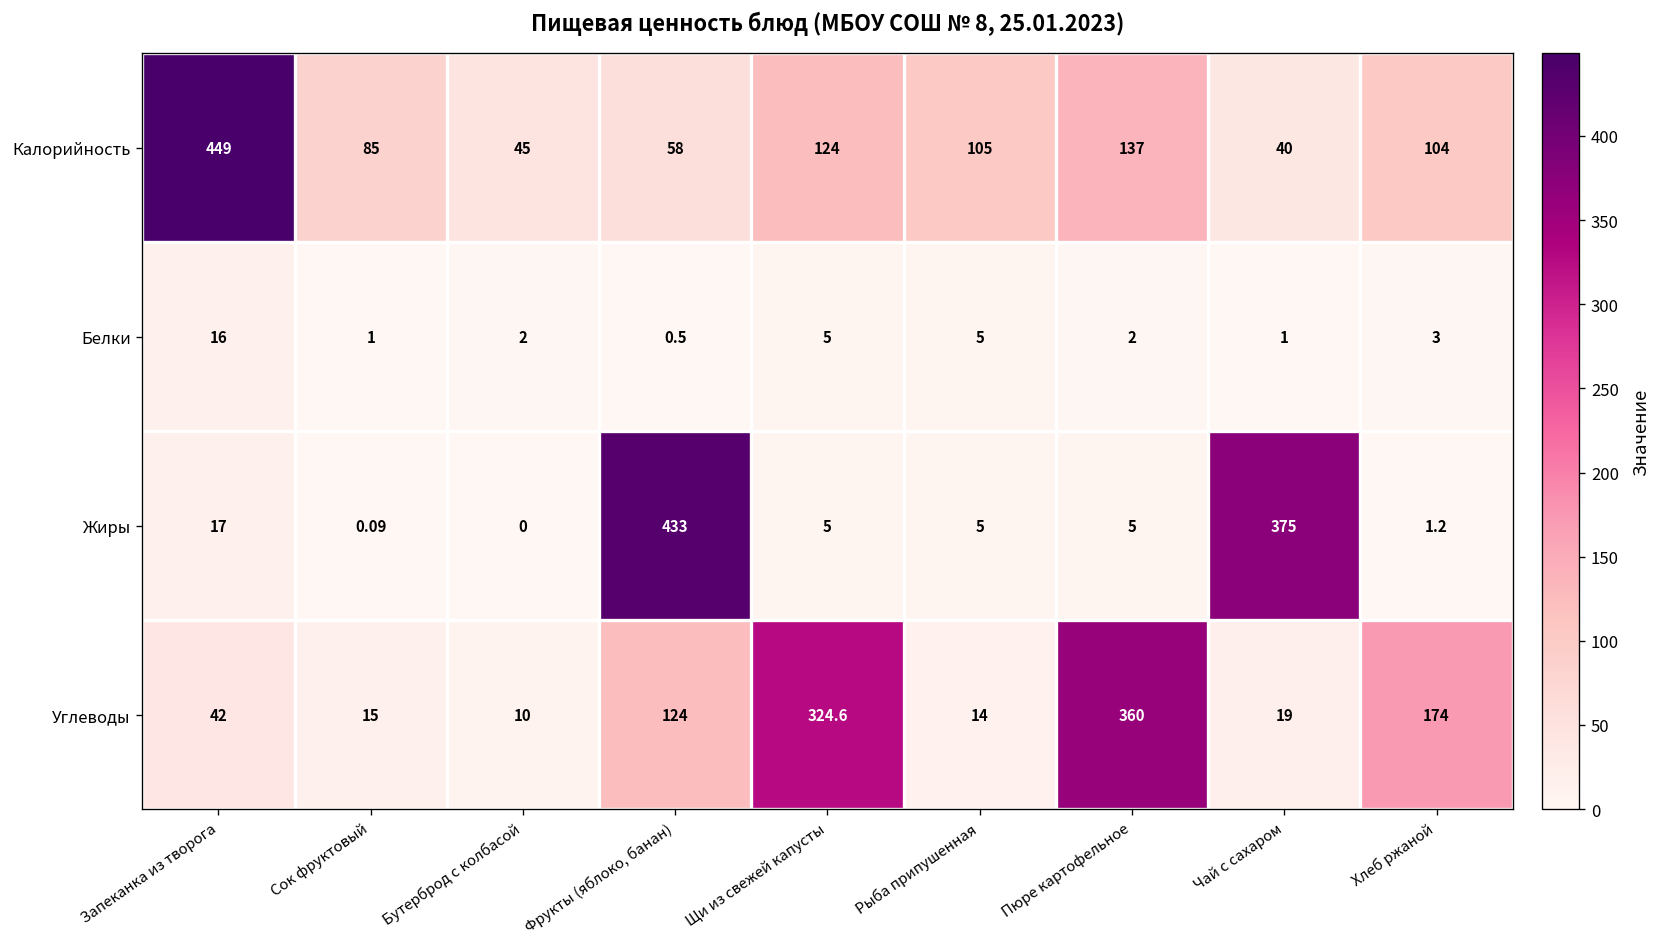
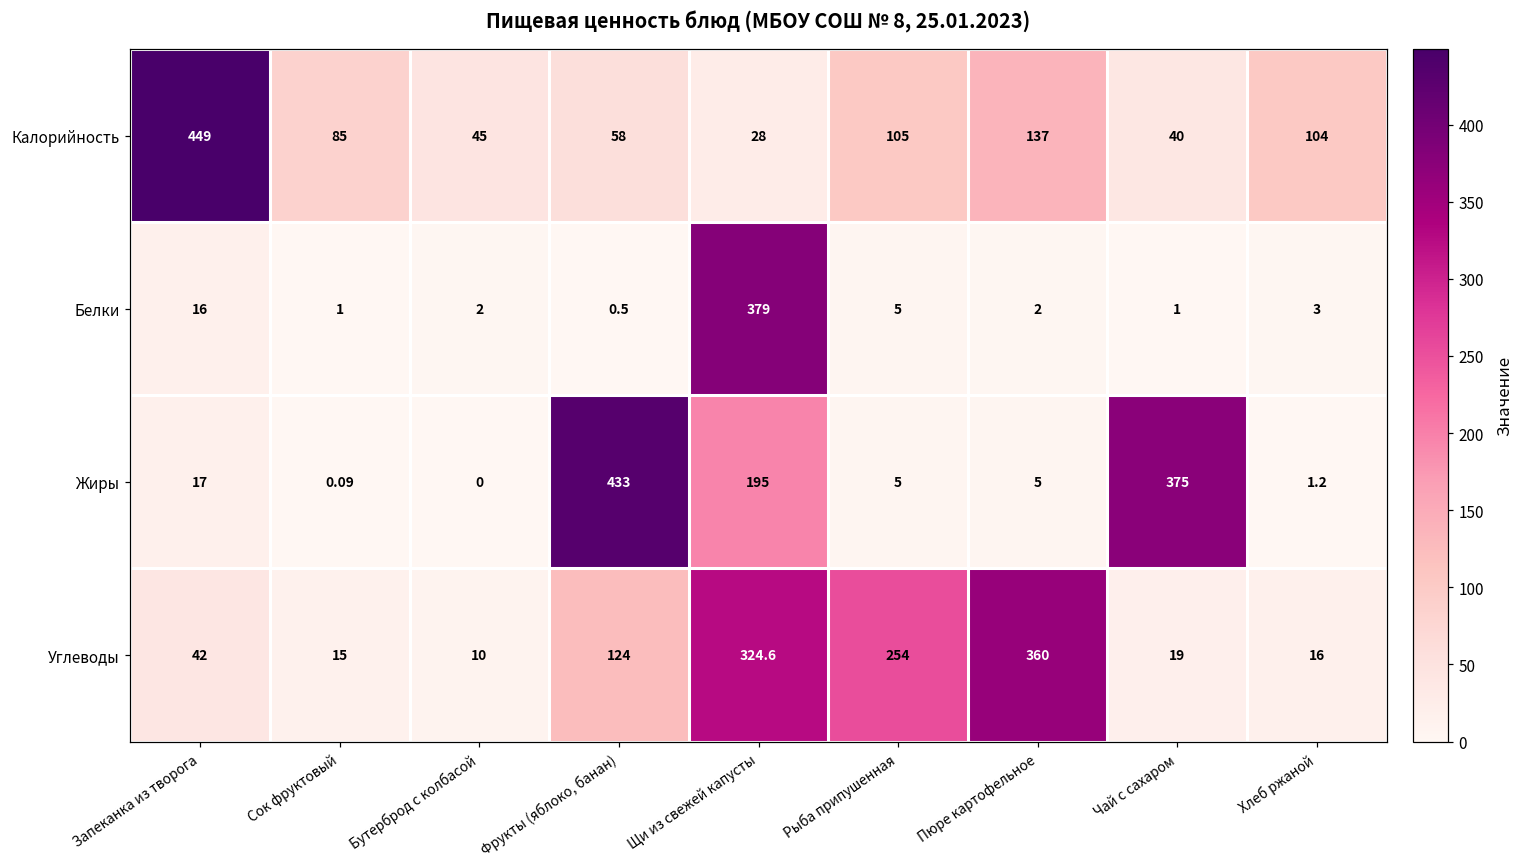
Калорийность, Щи из свежей капусты: 124 -> 28
Белки, Щи из свежей капусты: 5 -> 379
Жиры, Щи из свежей капусты: 5 -> 195
Углеводы, Рыба припушенная: 14 -> 254
Углеводы, Хлеб ржаной: 174 -> 16
